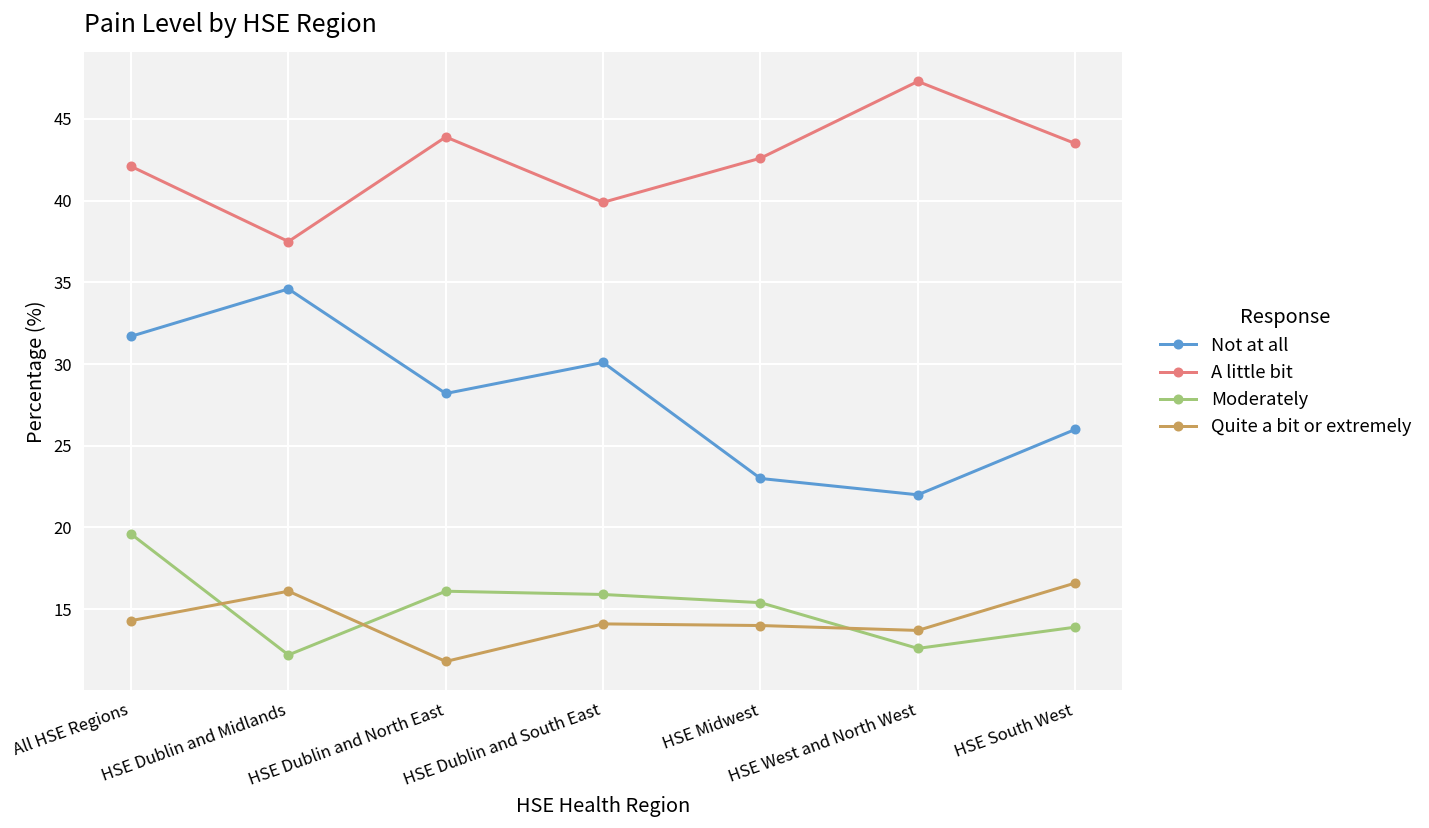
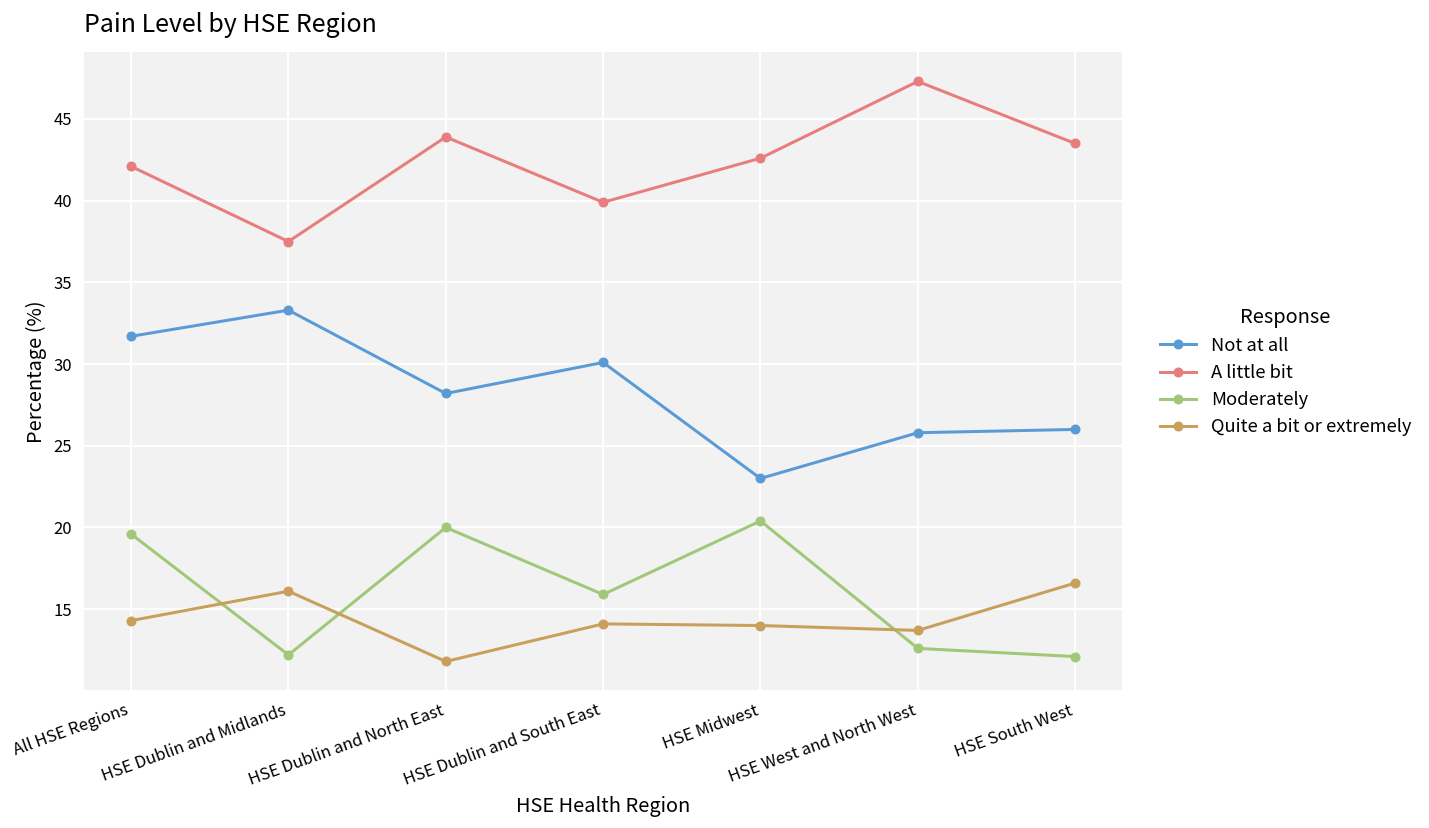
Not at all, HSE Dublin and Midlands: 34.6 -> 33.3
Moderately, HSE Dublin and North East: 16.1 -> 20.0
Moderately, HSE Midwest: 15.4 -> 20.4
Not at all, HSE West and North West: 22.0 -> 25.8
Moderately, HSE South West: 13.9 -> 12.1
